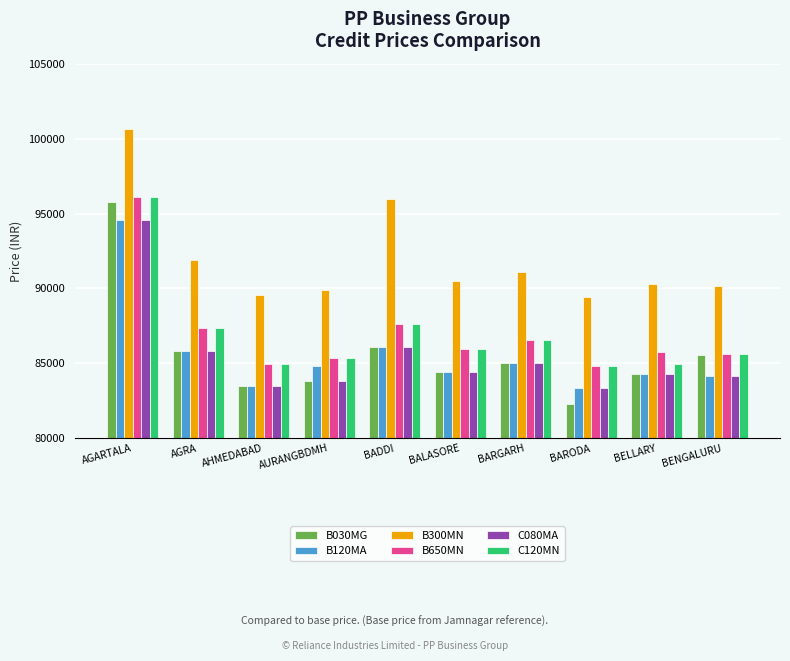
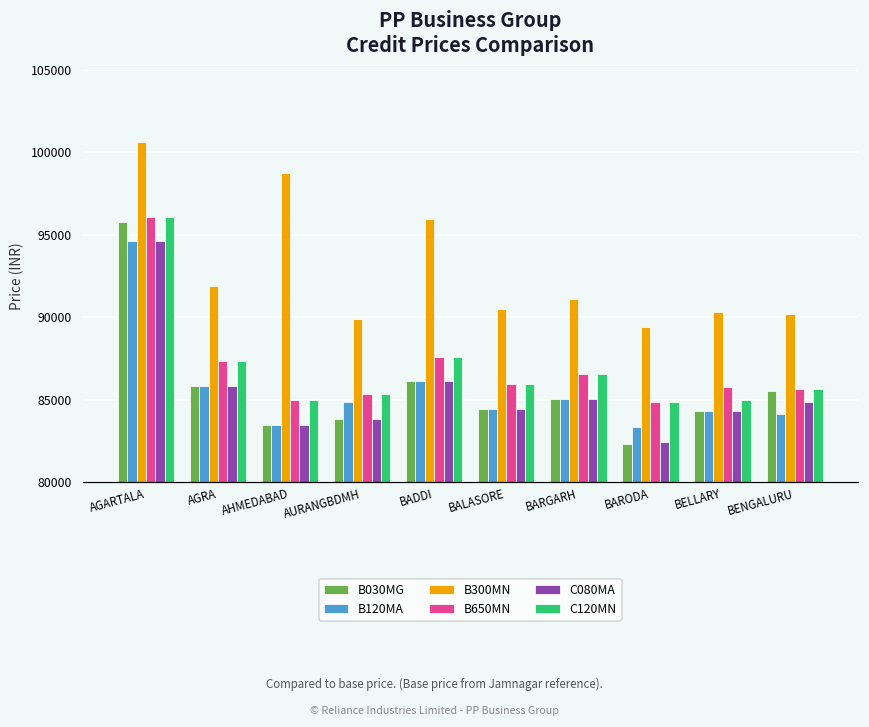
B300MN, AHMEDABAD: 89500 -> 98700
C080MA, BARODA: 83400 -> 82500
C080MA, BENGALURU: 84100 -> 84800
